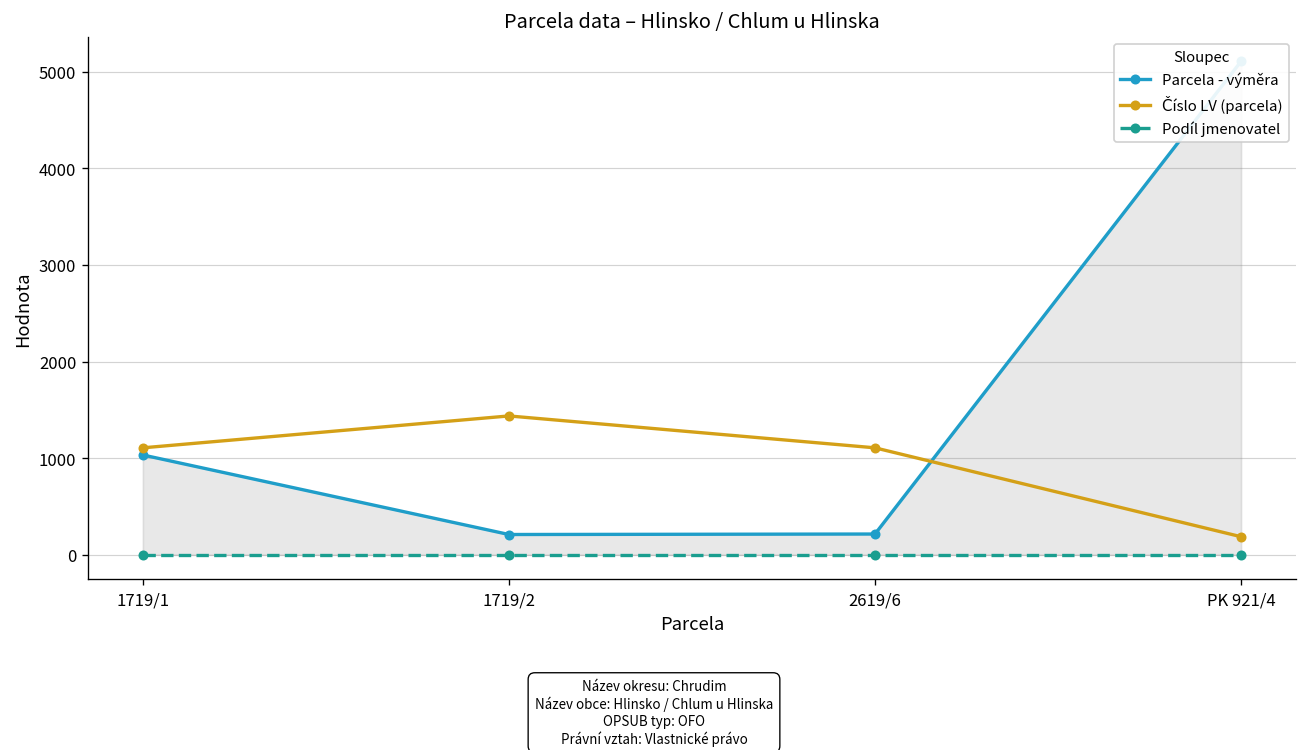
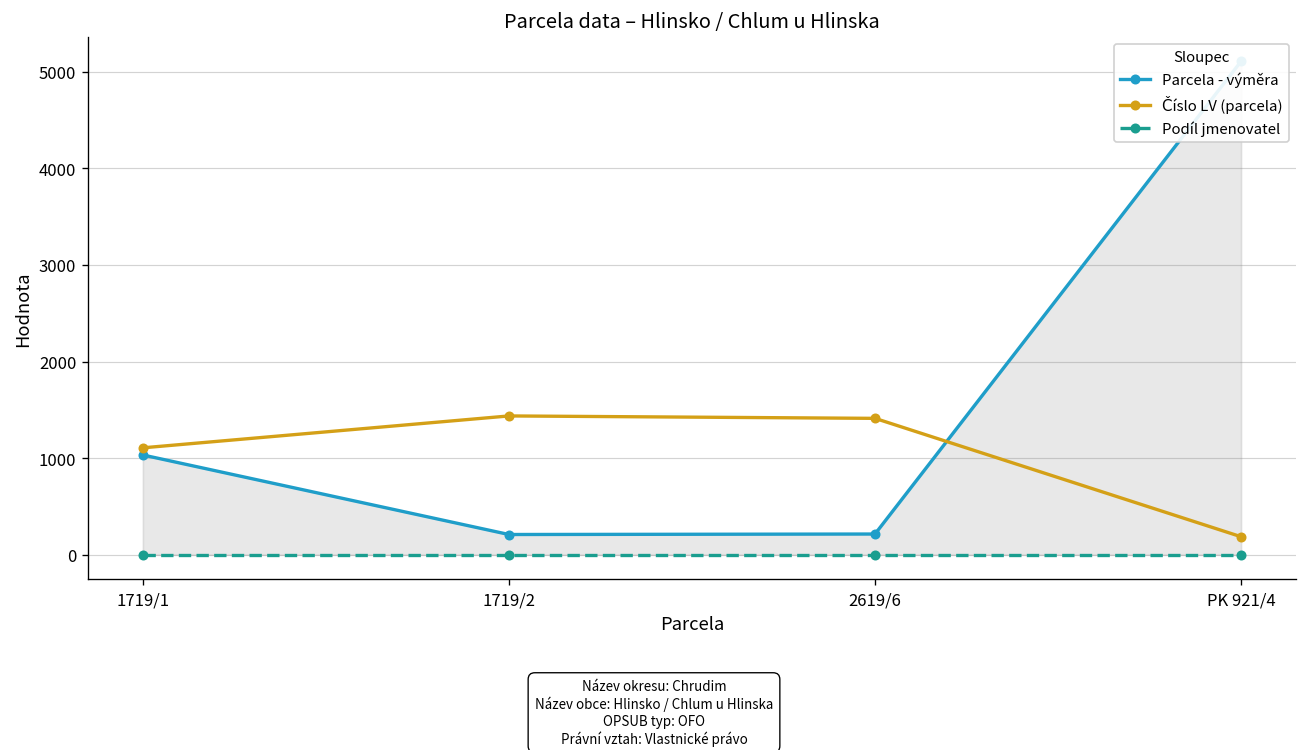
Číslo LV (parcela), 2619/6: 1100 -> 1400
